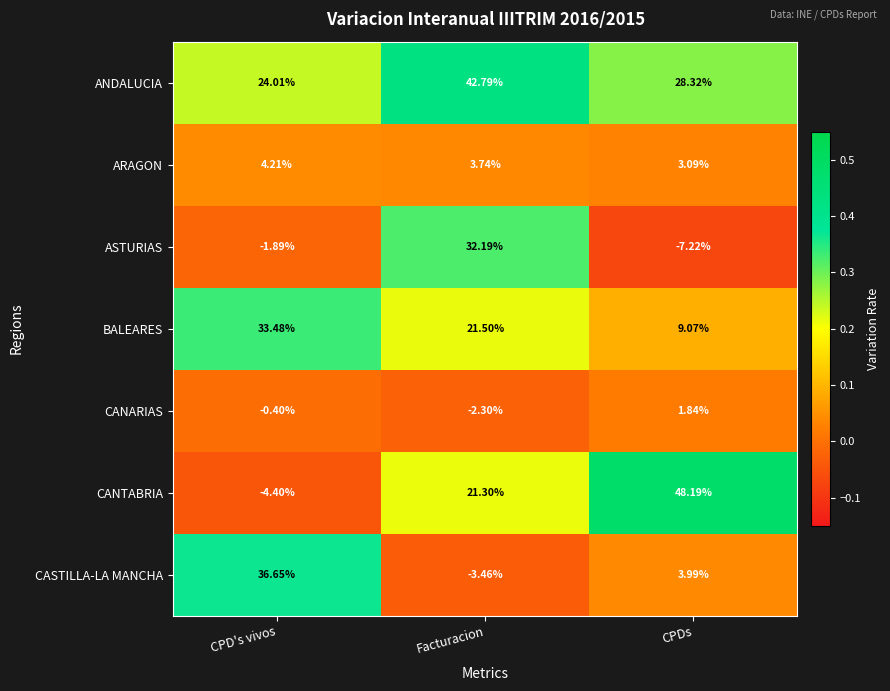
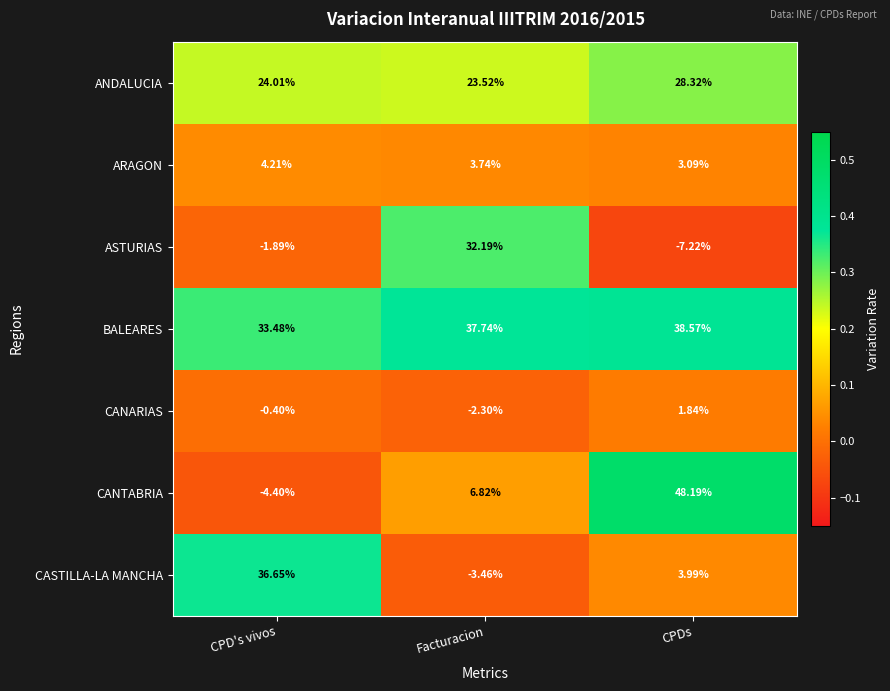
ANDALUCIA, Facturacion: 42.79% -> 23.52%
BALEARES, Facturacion: 21.50% -> 37.74%
BALEARES, CPDs: 9.07% -> 38.57%
CANTABRIA, Facturacion: 21.30% -> 6.82%
